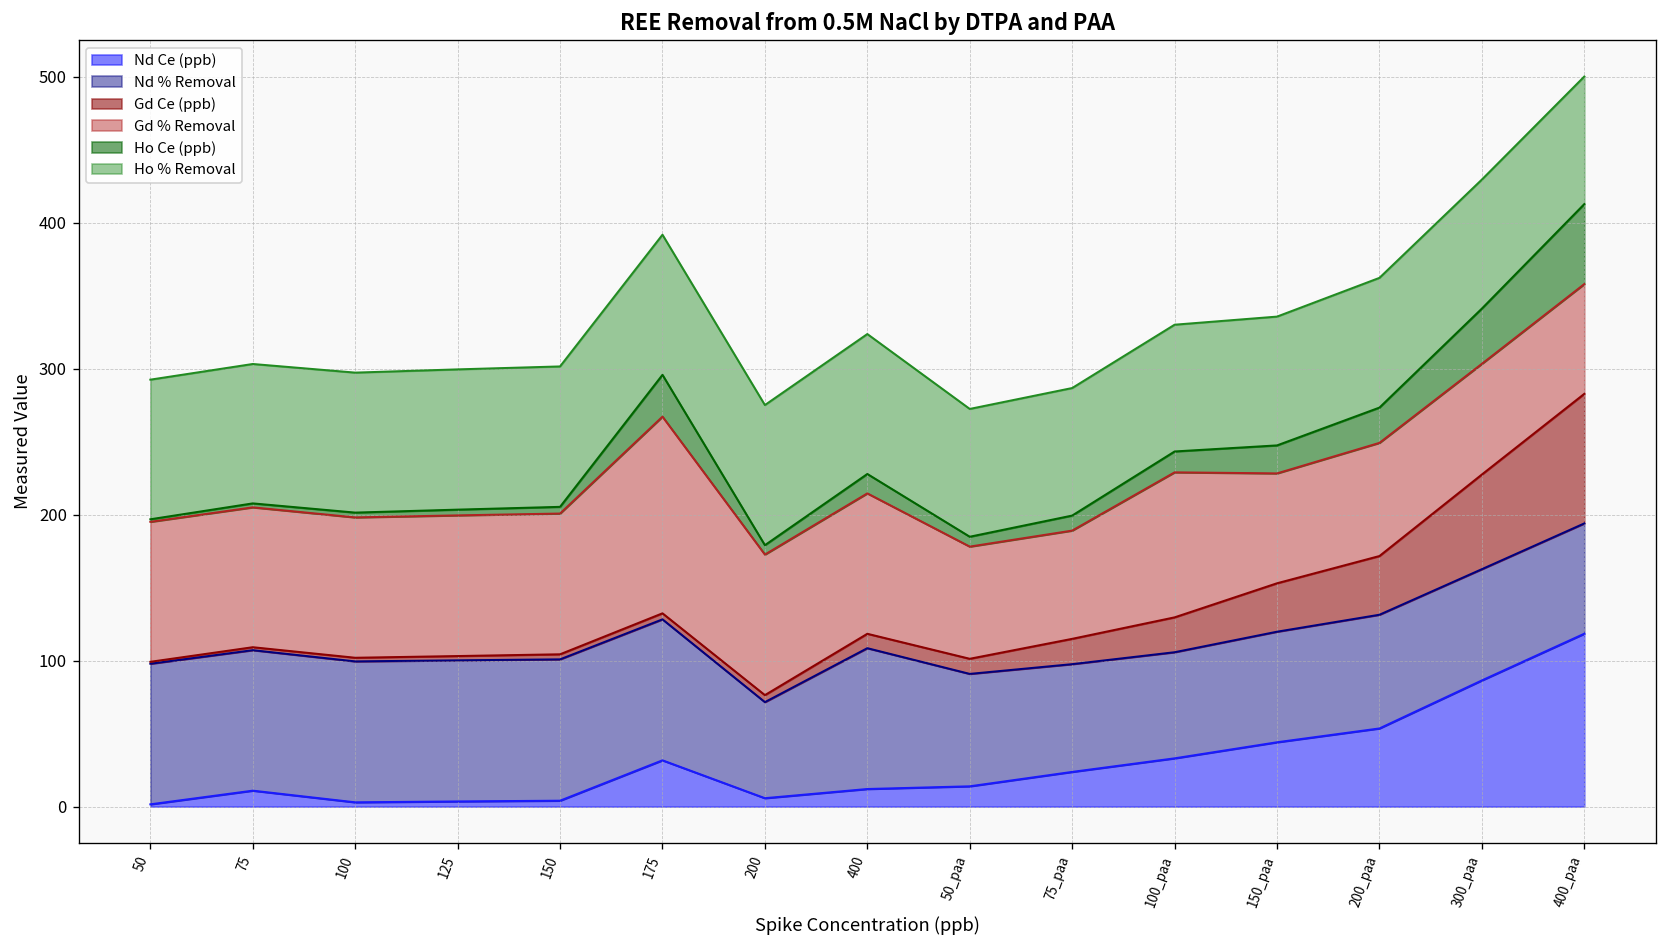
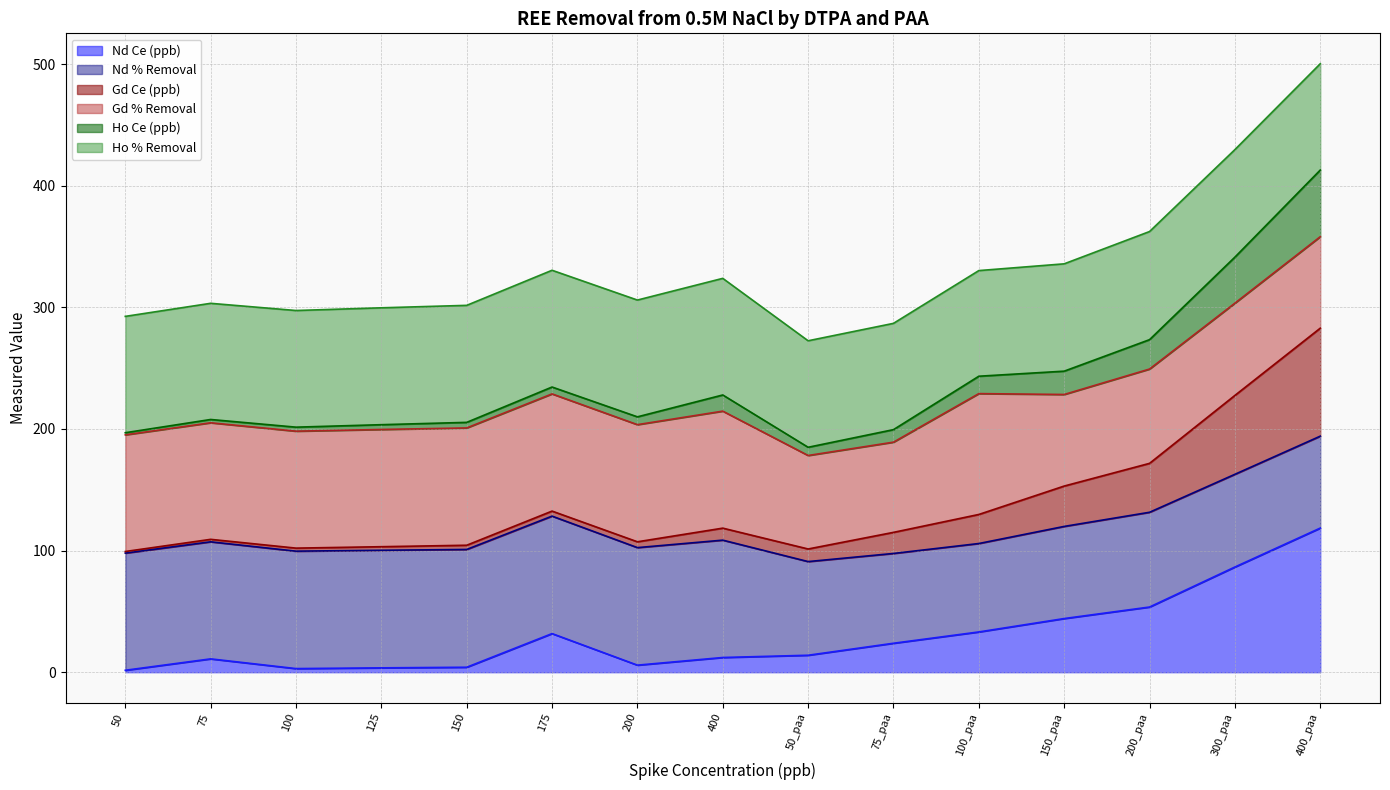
Gd % Removal, 175: 135 -> 96
Ho Ce (ppb), 175: 29 -> 6
Nd % Removal, 200: 66 -> 97
